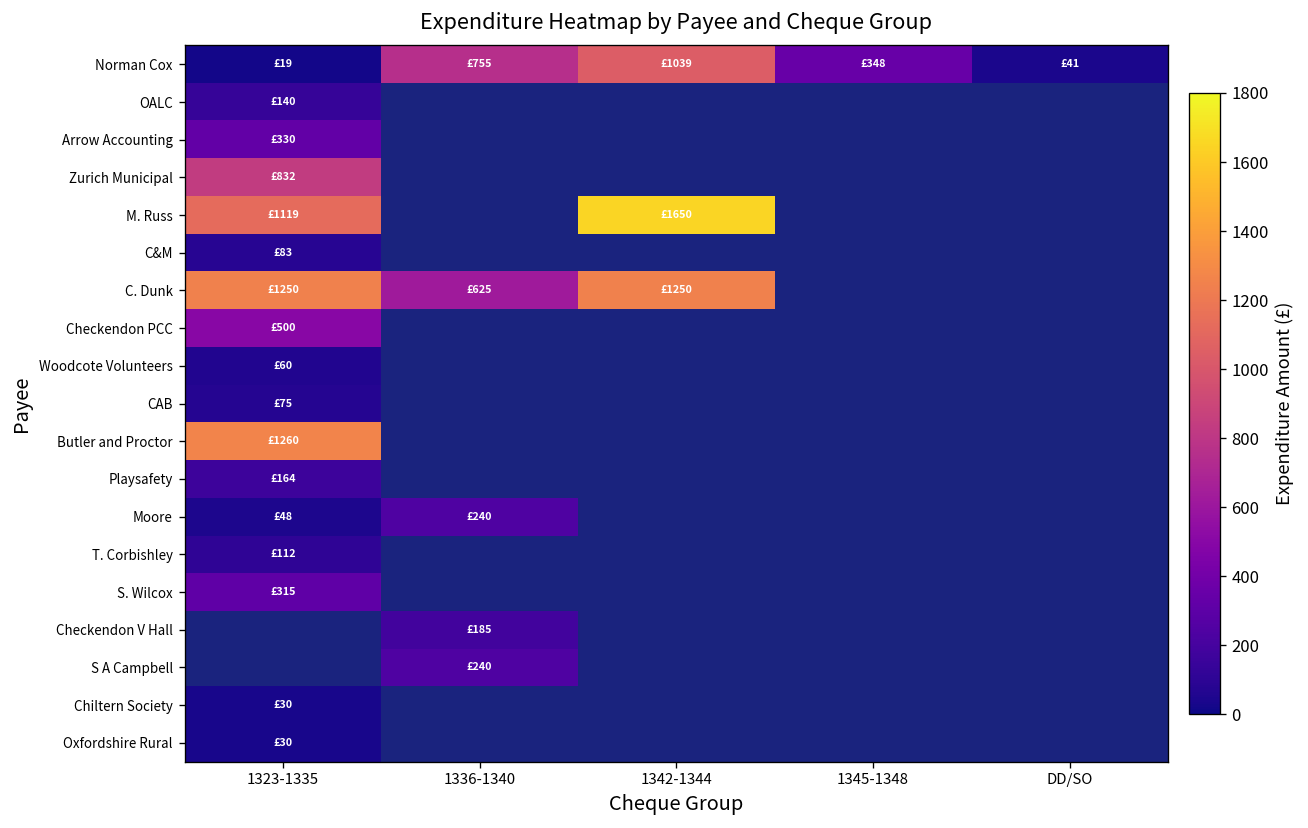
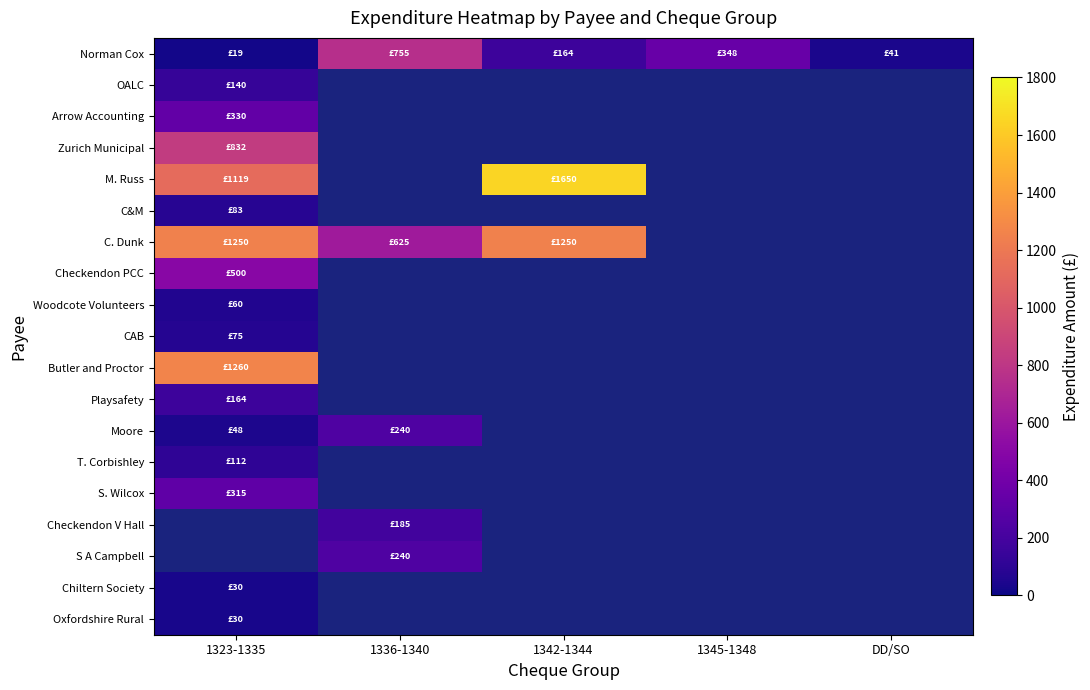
Norman Cox, 1342-1344: £1039 -> £164
